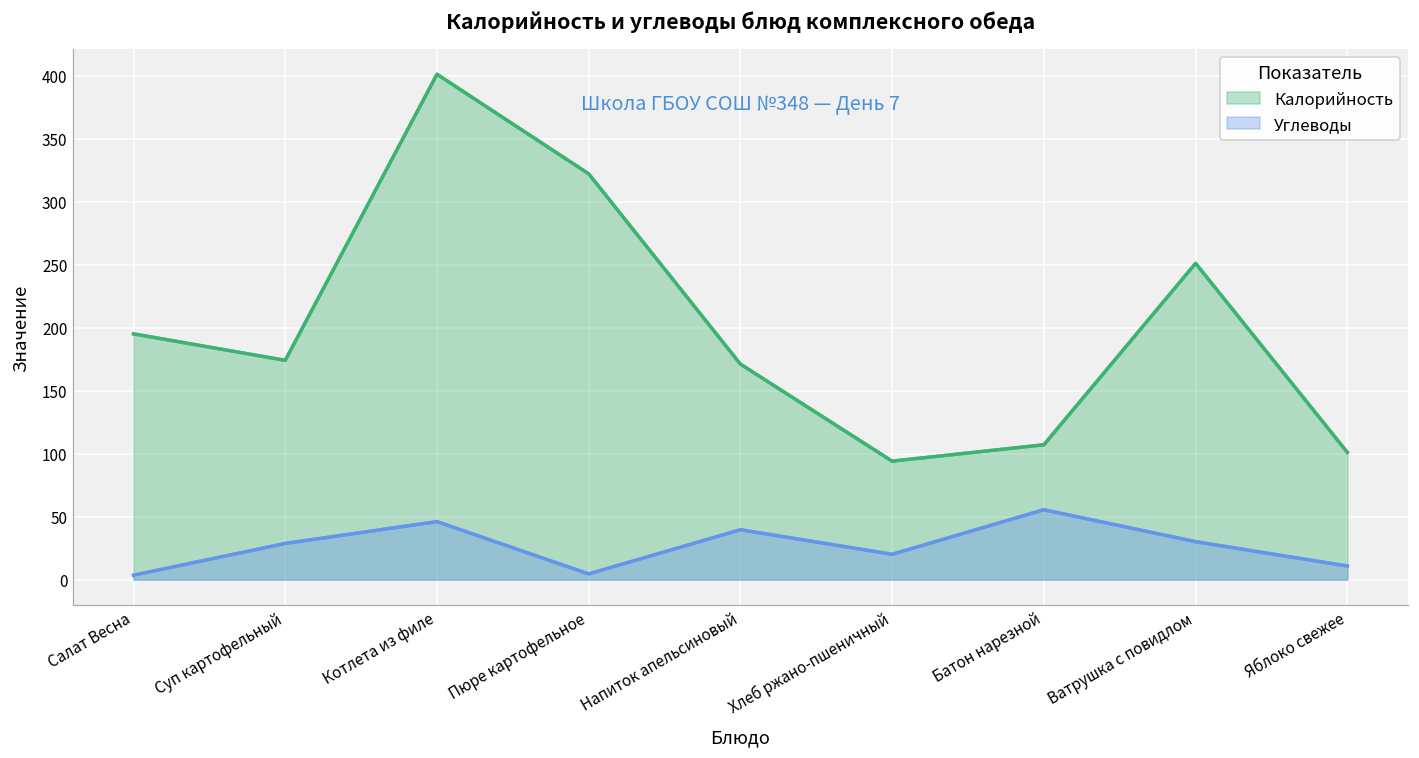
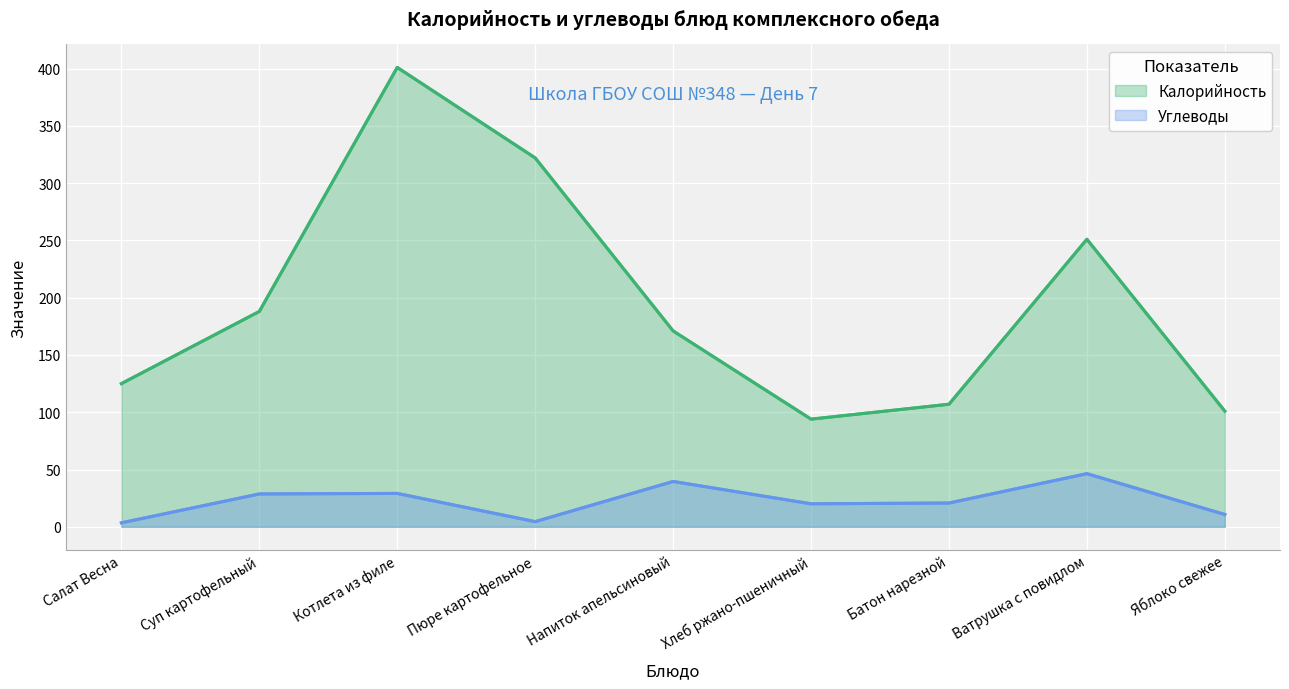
Калорийность, Салат Весна: 195 -> 125
Калорийность, Суп картофельный: 174 -> 188
Углеводы, Котлета из филе: 46 -> 29
Углеводы, Батон нарезной: 55 -> 21
Углеводы, Ватрушка с повидлом: 30 -> 46
